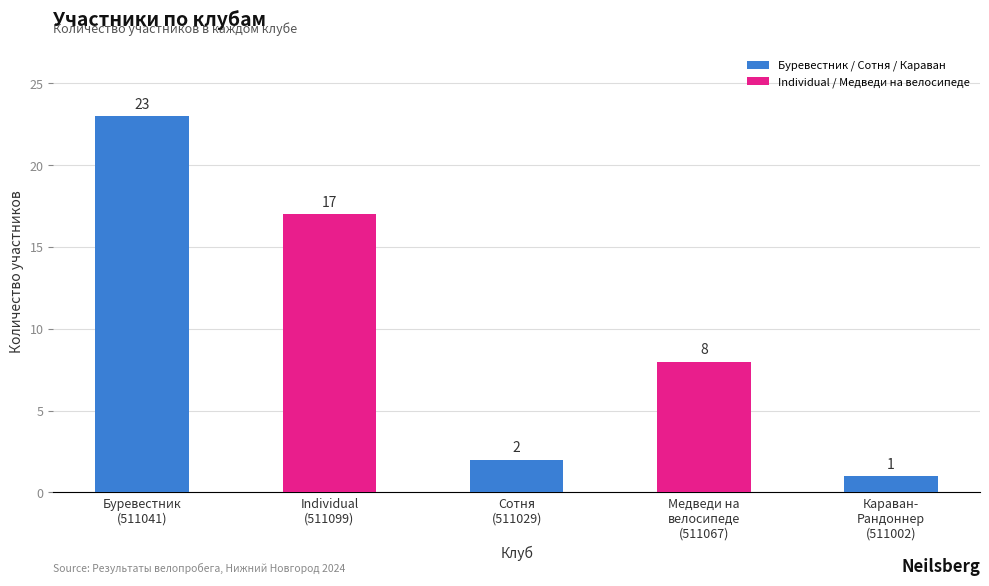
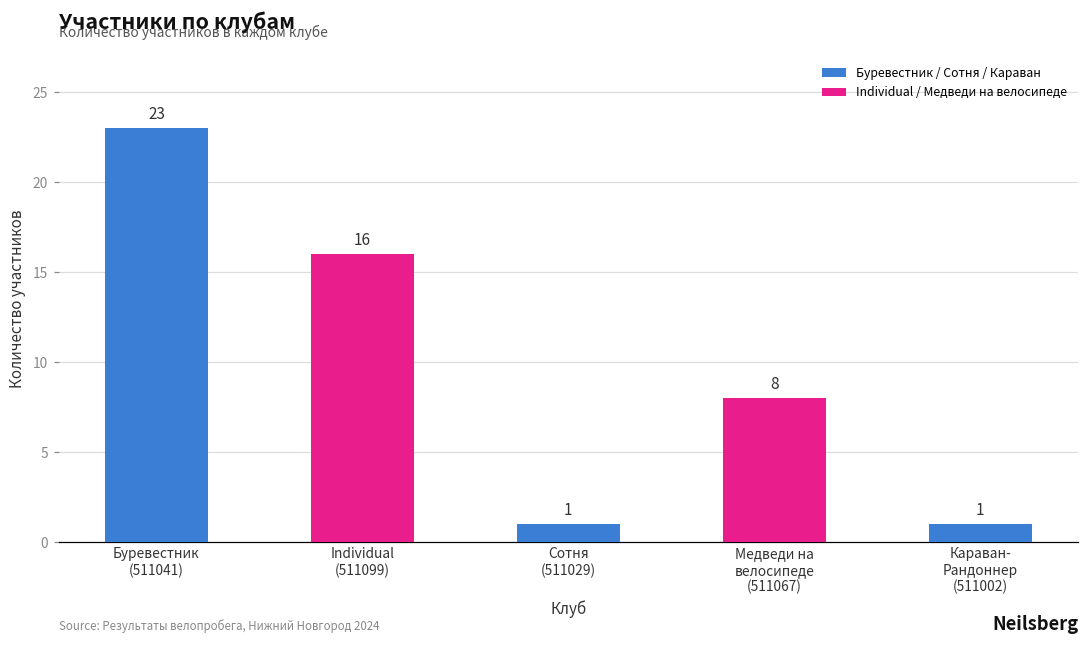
Individual (511099): 17 -> 16
Сотня (511029): 2 -> 1
